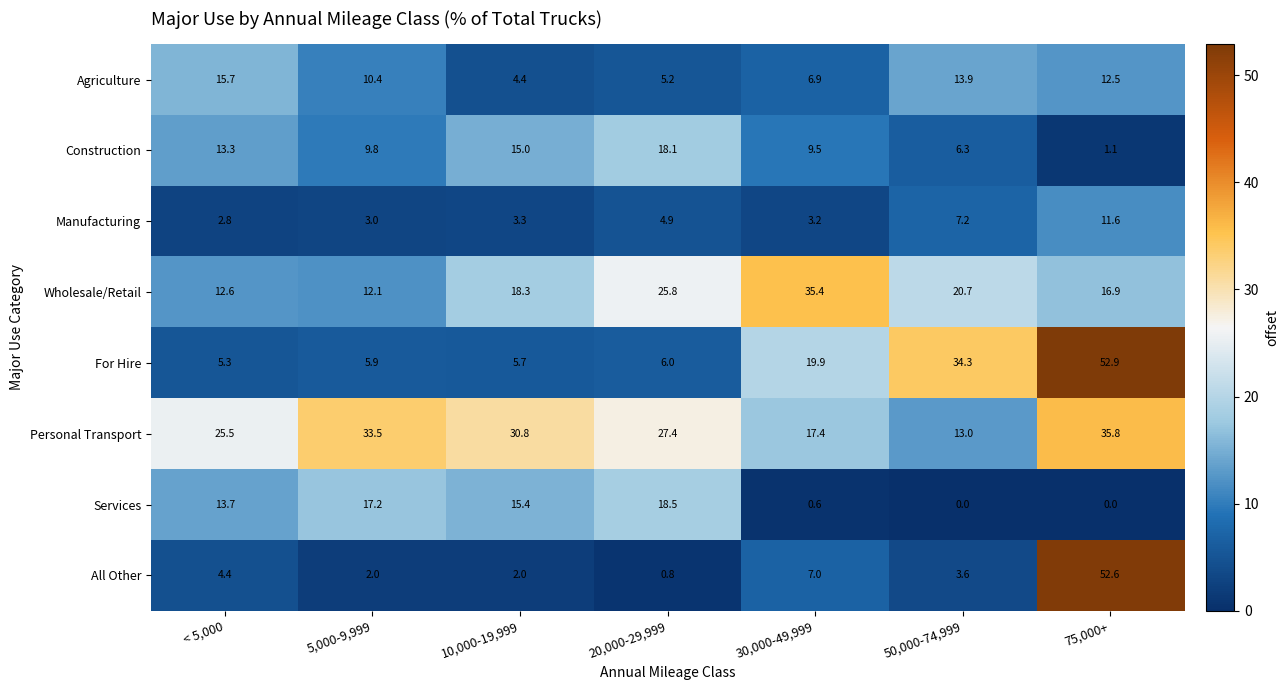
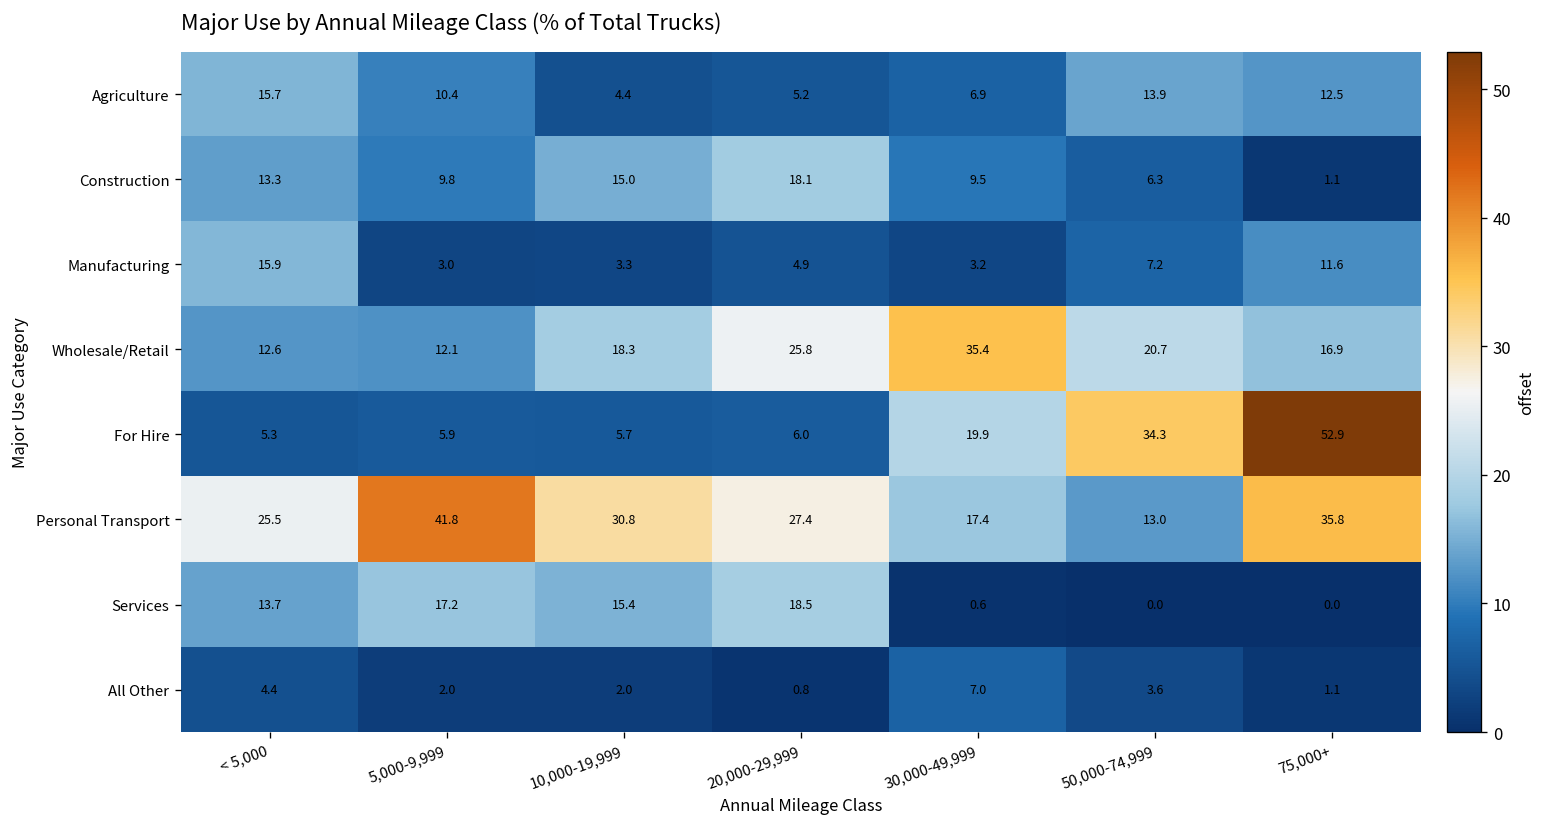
Manufacturing, < 5,000: 2.8 -> 15.9
Personal Transport, 5,000-9,999: 33.5 -> 41.8
All Other, 75,000+: 52.6 -> 1.1
